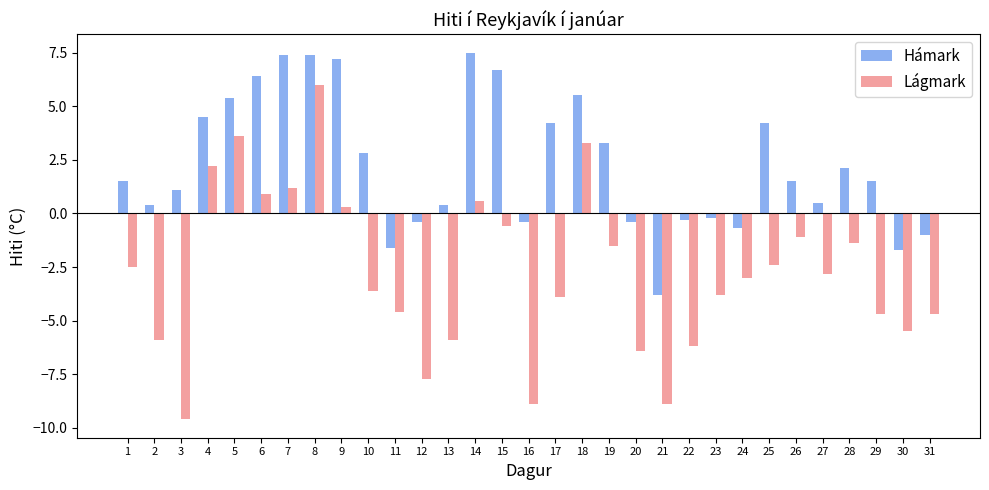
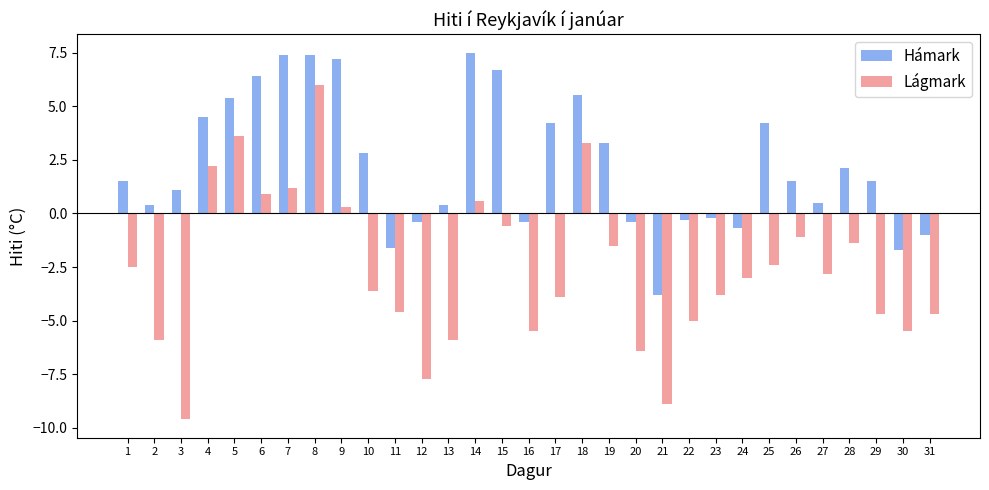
Lágmark, 16: -8.9 -> -5.5
Lágmark, 22: -6.2 -> -5.0
